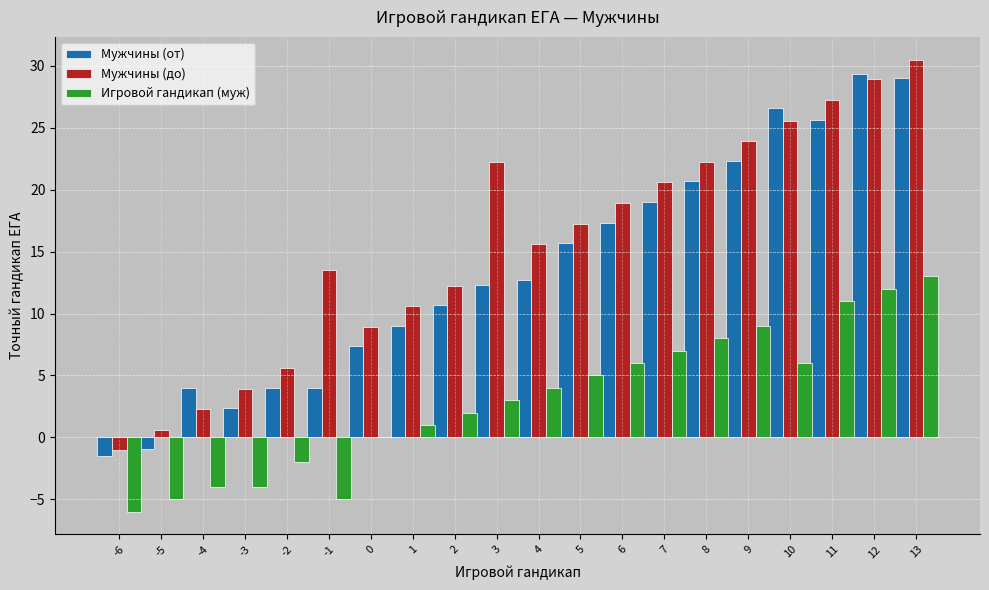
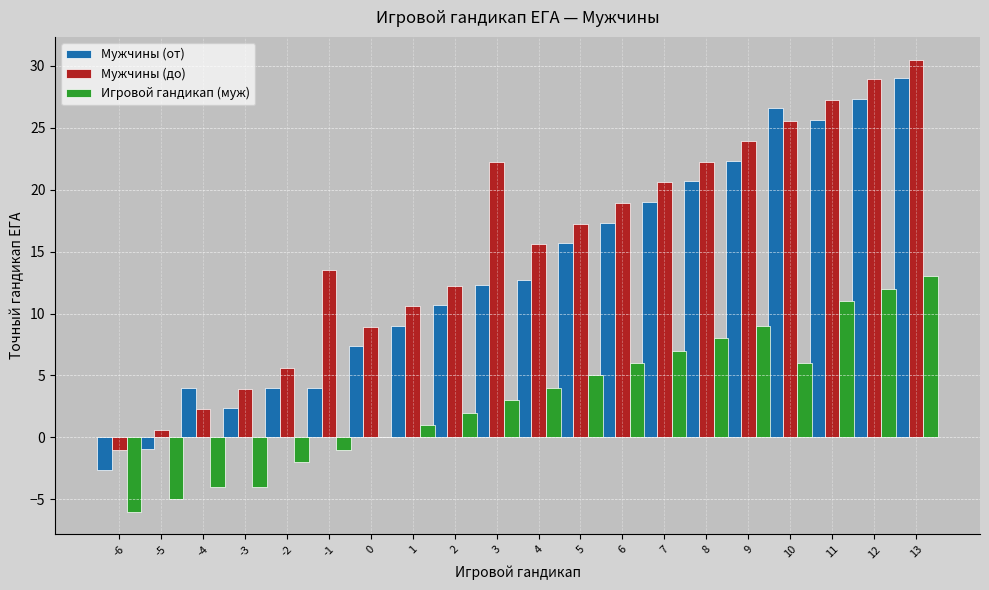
Мужчины (от), -6: -1.5 -> -2.6
Игровой гандикап (муж), -1: -5 -> -1
Мужчины (от), 12: 29.3 -> 27.3
